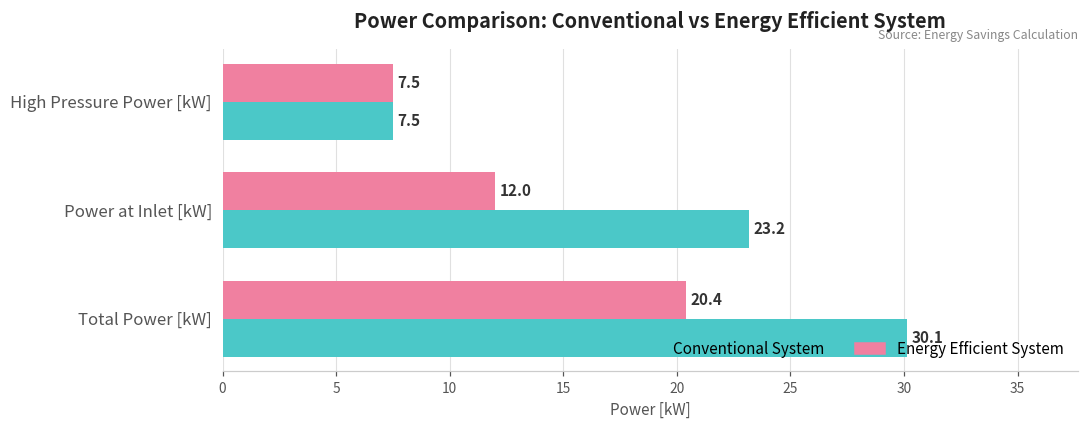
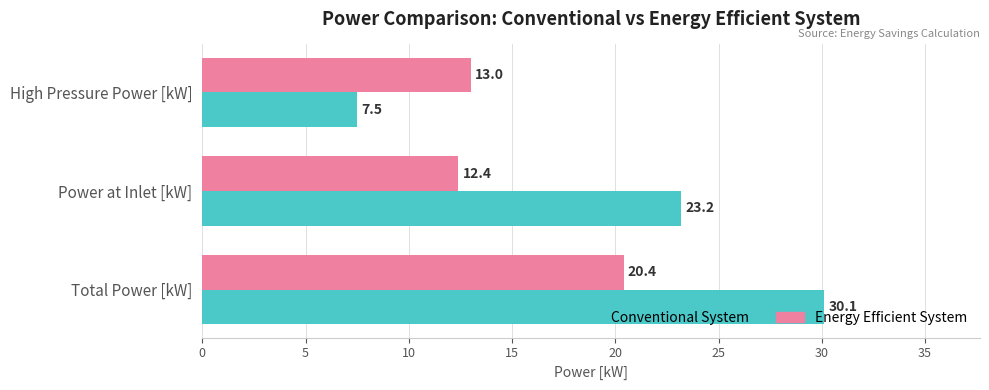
Energy Efficient System, High Pressure Power [kW]: 7.5 -> 13.0
Energy Efficient System, Power at Inlet [kW]: 12.0 -> 12.4
